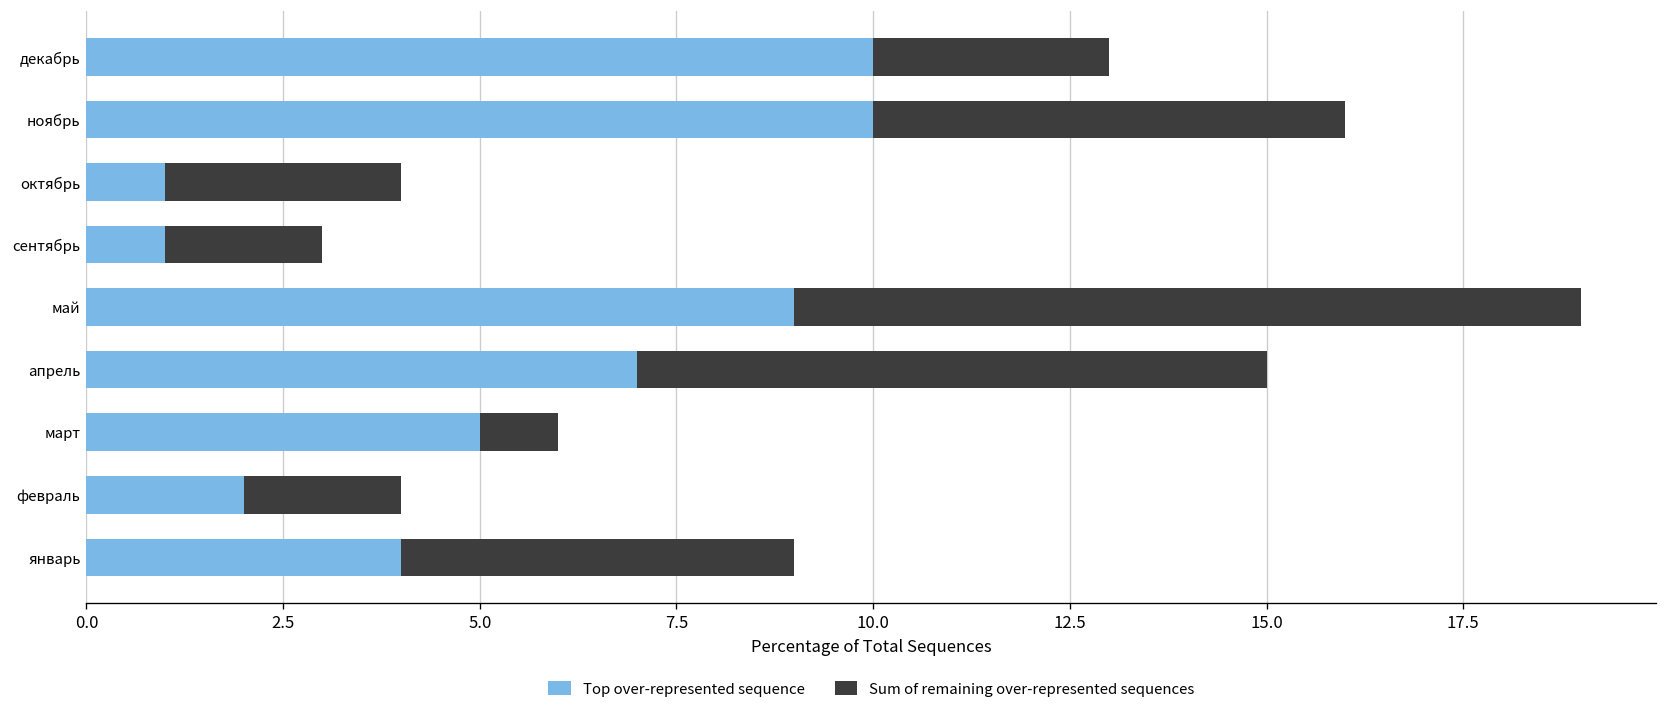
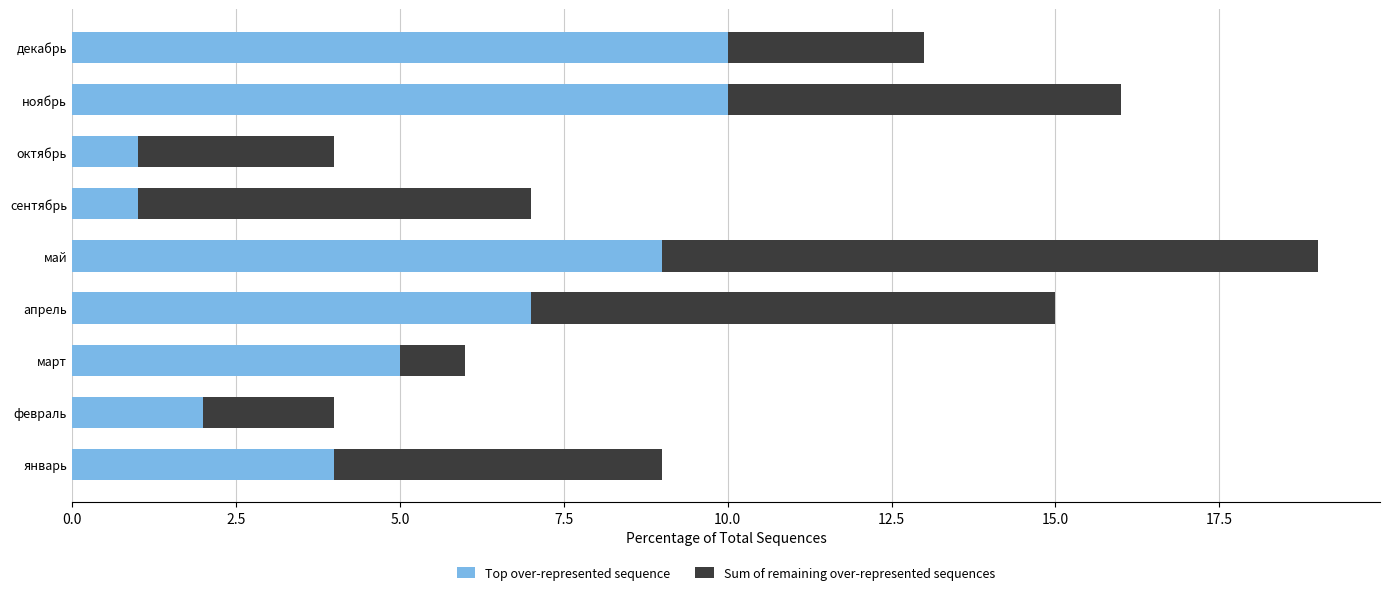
Sum of remaining over-represented sequences, сентябрь: 2 -> 6
